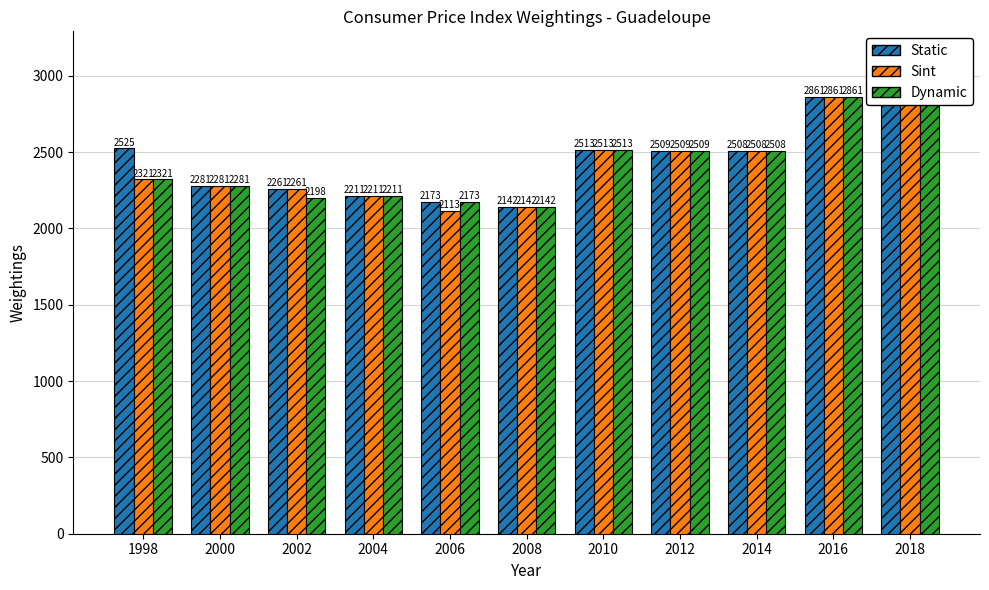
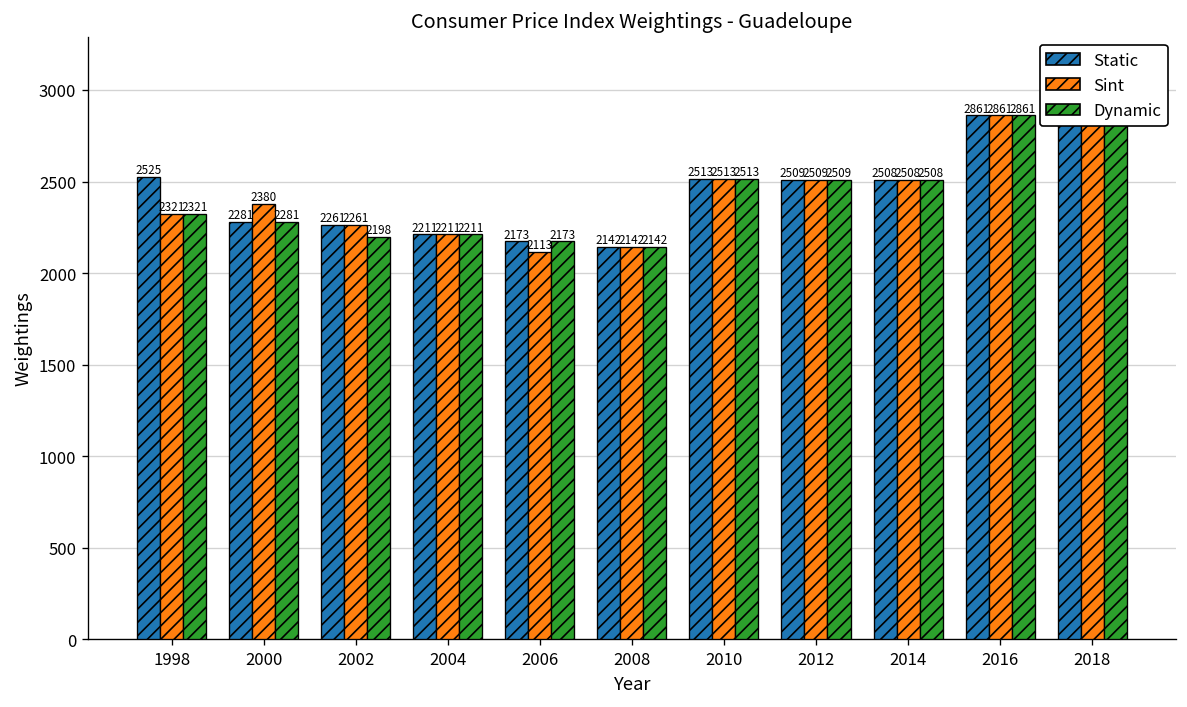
Sint, 2000: 2281 -> 2380
